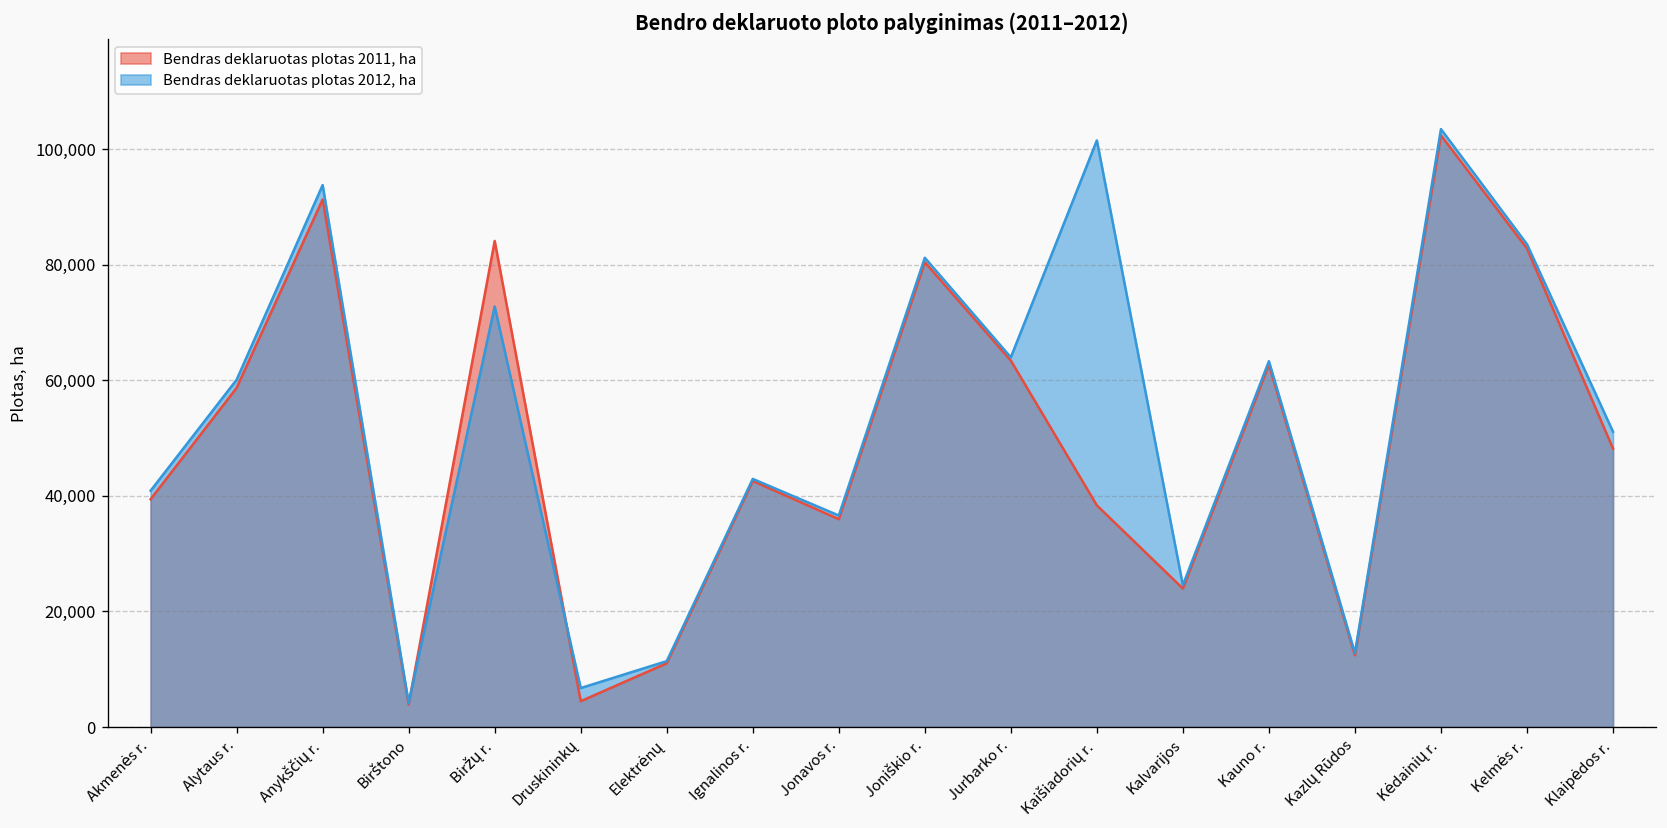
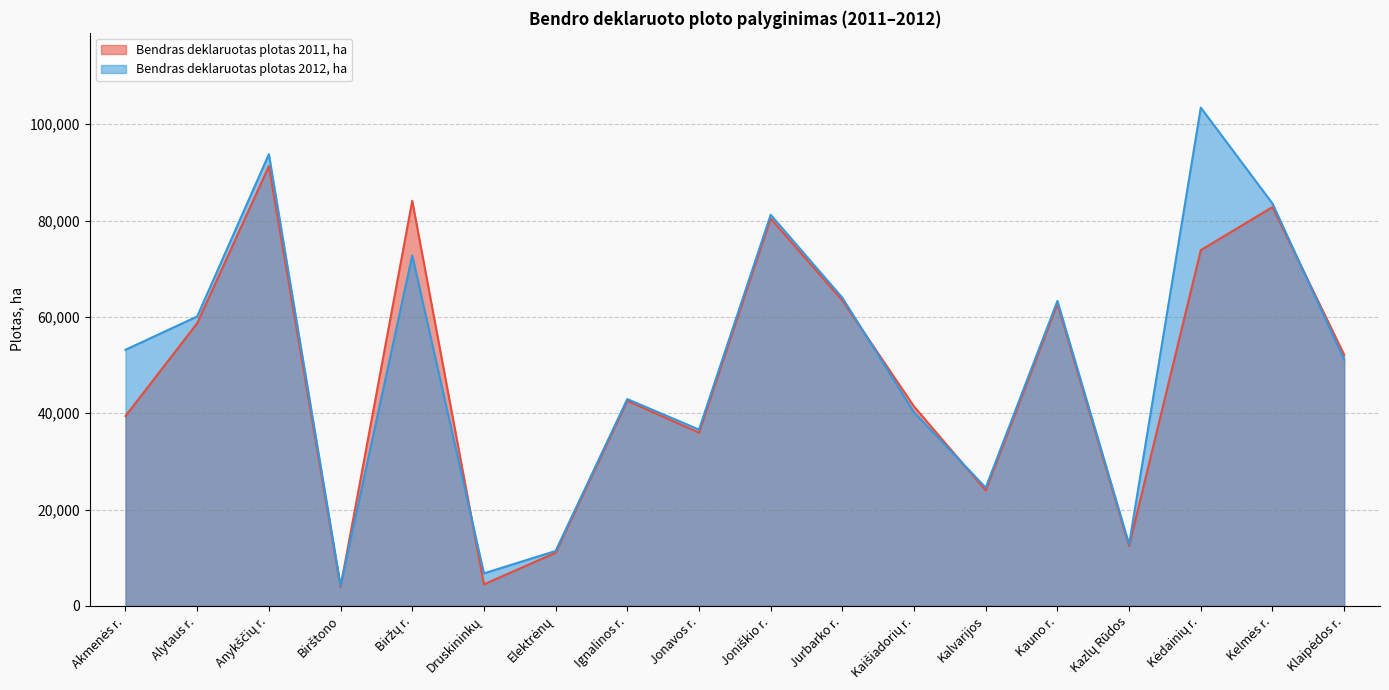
Bendras deklaruotas plotas 2012, ha, Akmenės r.: 41,000 -> 53,000
Bendras deklaruotas plotas 2011, ha, Kaišiadorių r.: 38,000 -> 41,000
Bendras deklaruotas plotas 2012, ha, Kaišiadorių r.: 101,000 -> 40,000
Bendras deklaruotas plotas 2011, ha, Kėdainių r.: 102,000 -> 74,000
Bendras deklaruotas plotas 2011, ha, Klaipėdos r.: 48,000 -> 52,000
